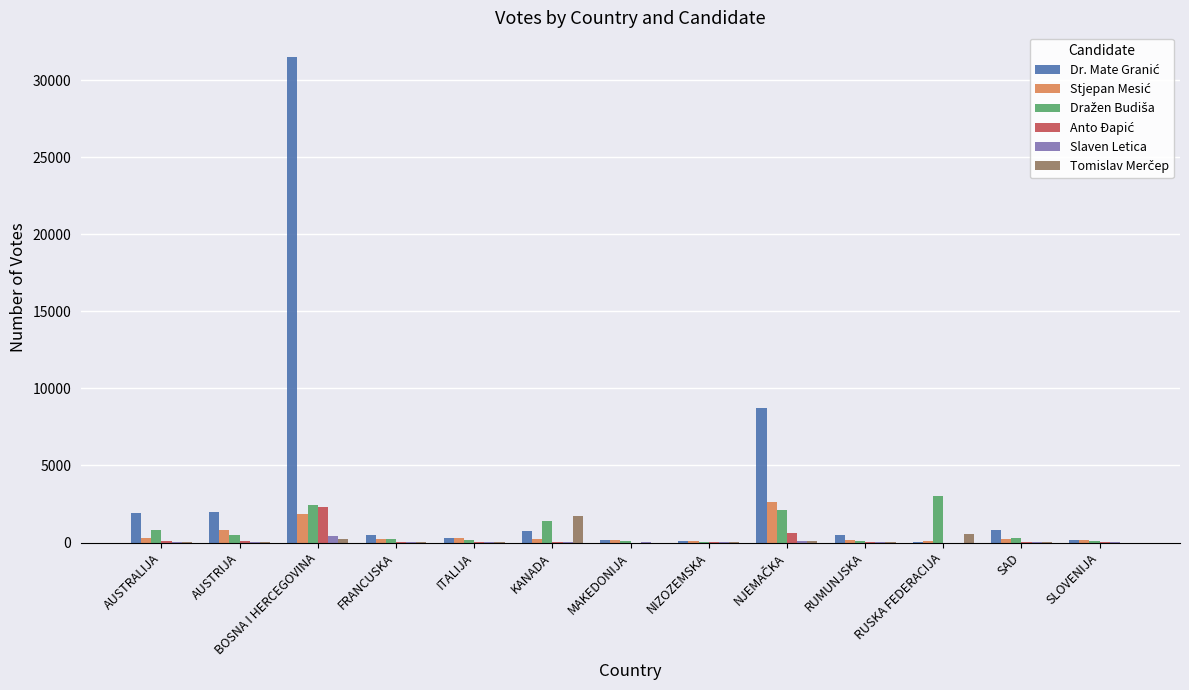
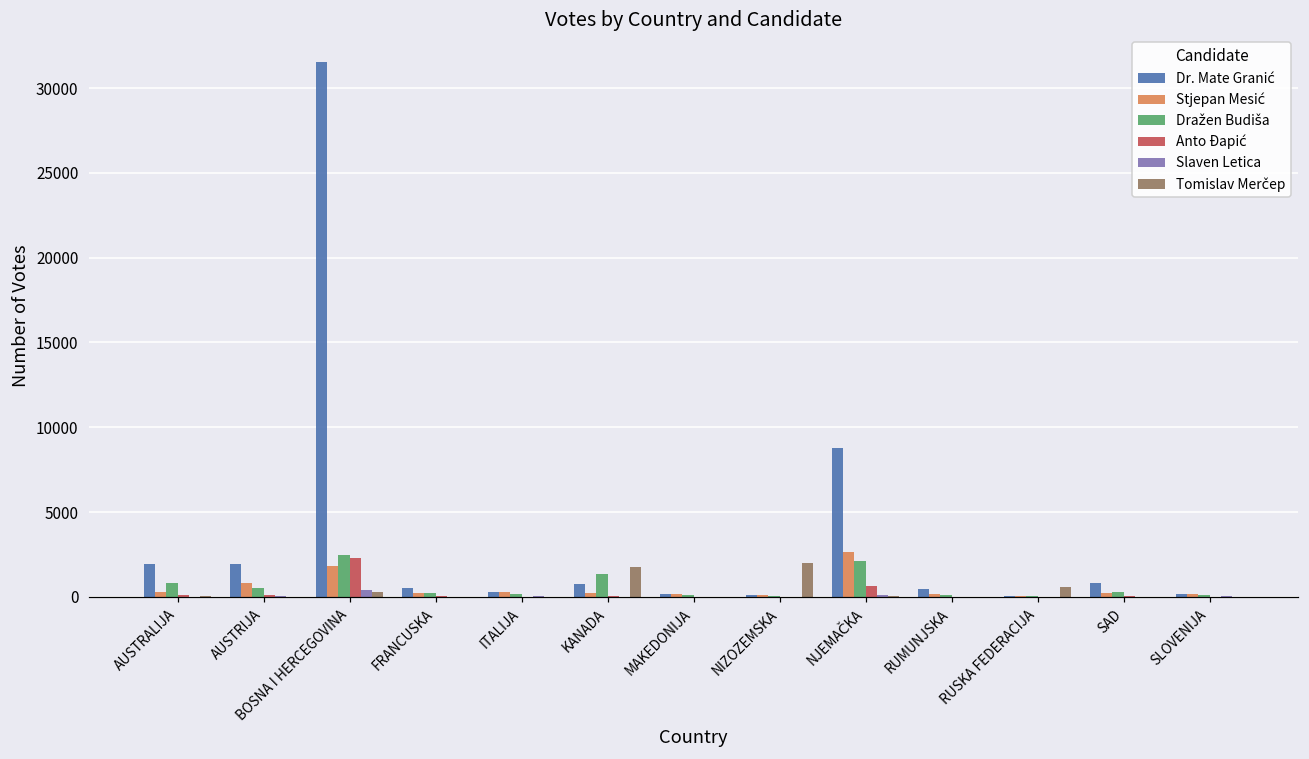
Tomislav Merčep, NIZOZEMSKA: 0 -> 2000
Dražen Budiša, RUSKA FEDERACIJA: 3000 -> 100
